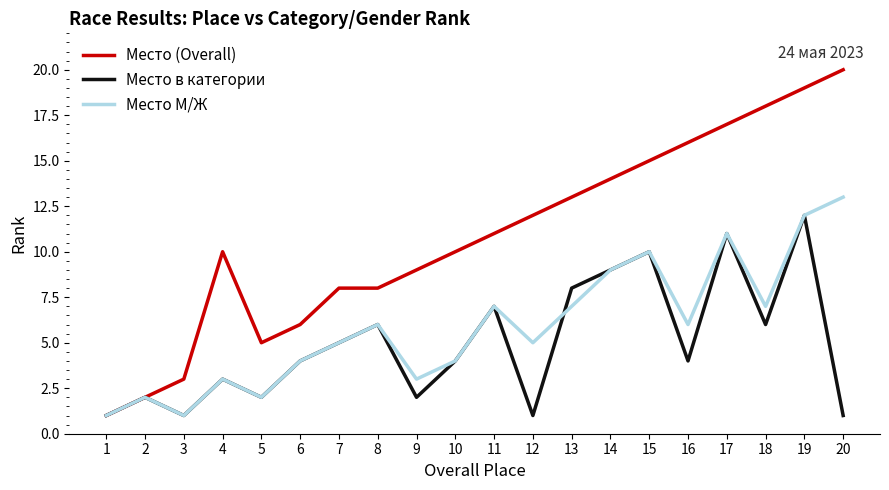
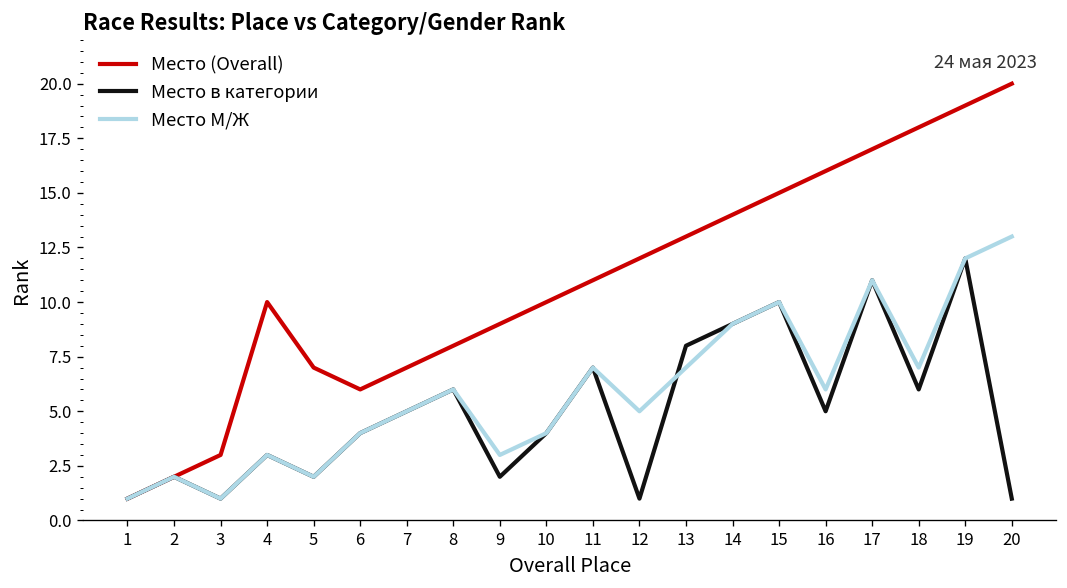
Место (Overall), 5: 5 -> 7
Место (Overall), 7: 8 -> 7
Место в категории, 16: 4 -> 5
